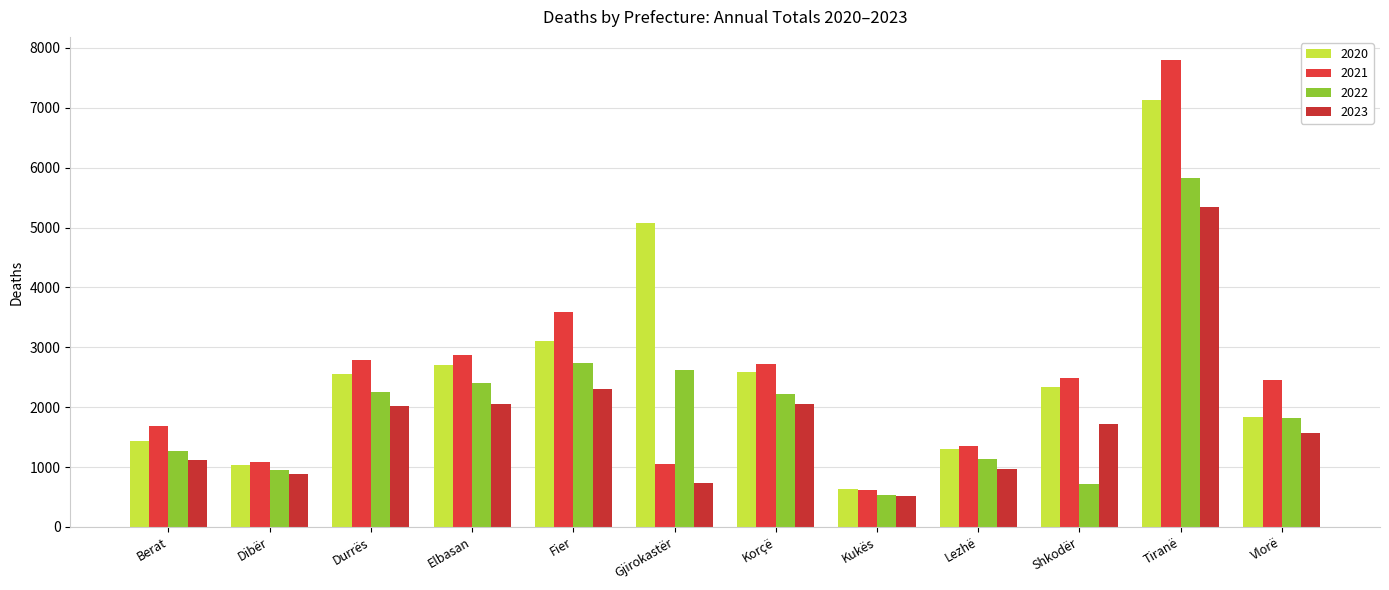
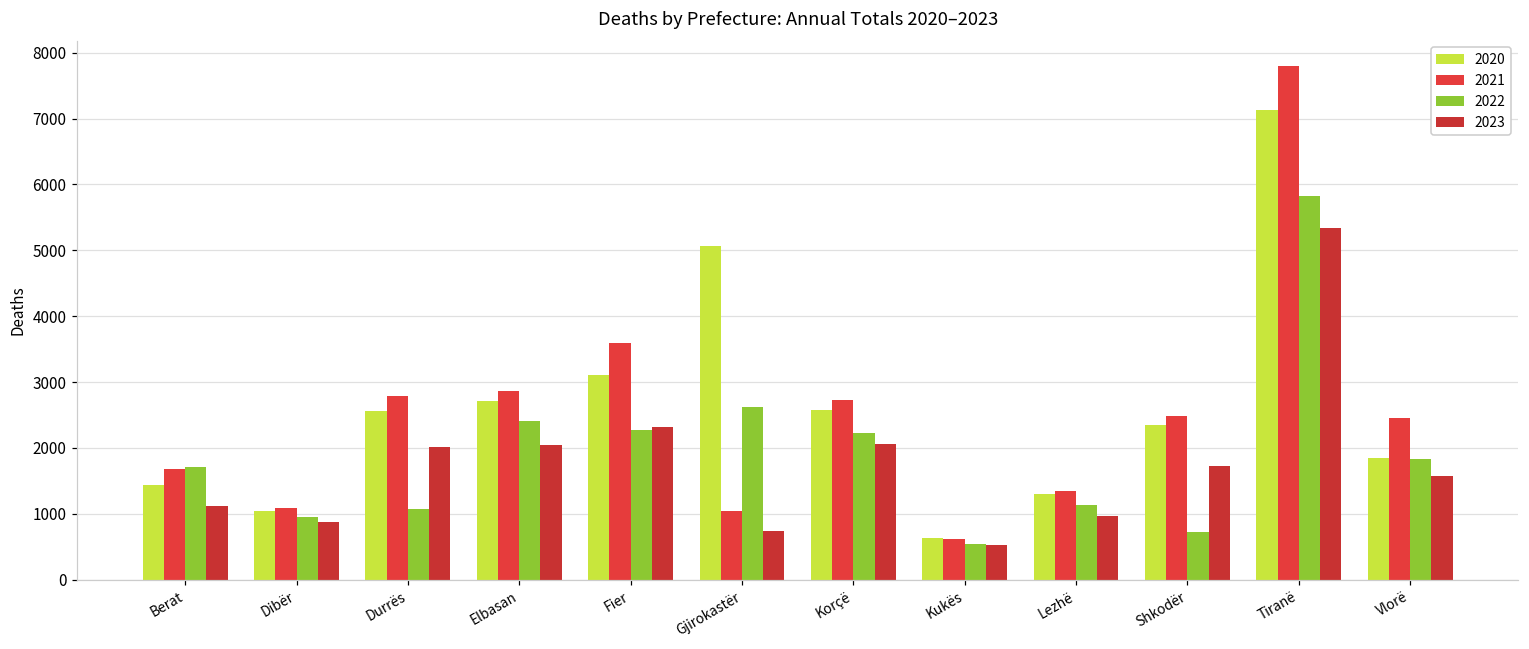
2022, Berat: 1300 -> 1700
2022, Durrës: 2300 -> 1100
2022, Fier: 2700 -> 2300
